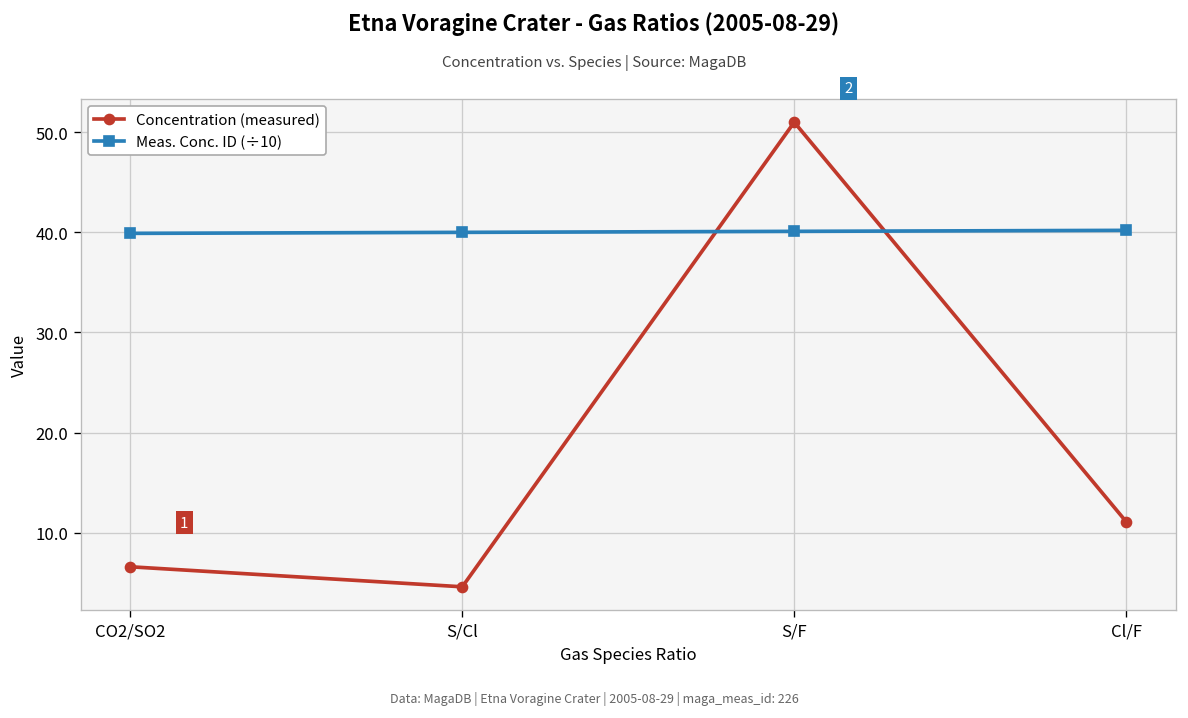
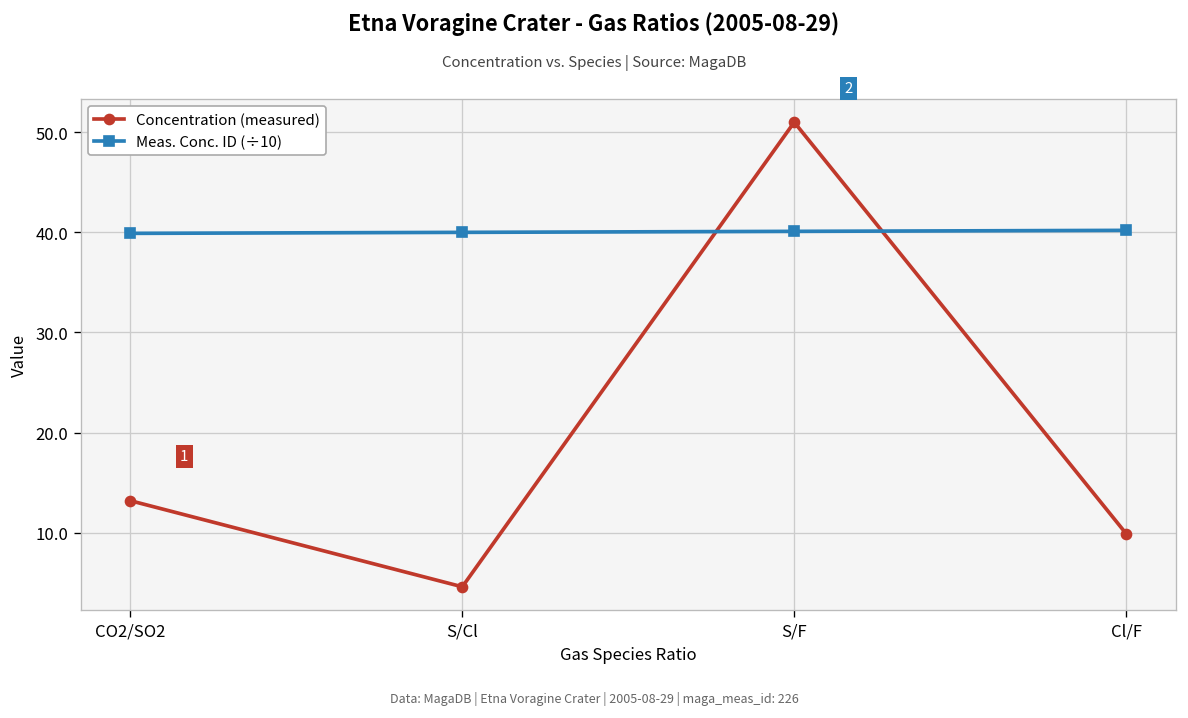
Concentration (measured), CO2/SO2: 7 -> 13
Concentration (measured), Cl/F: 11 -> 10
